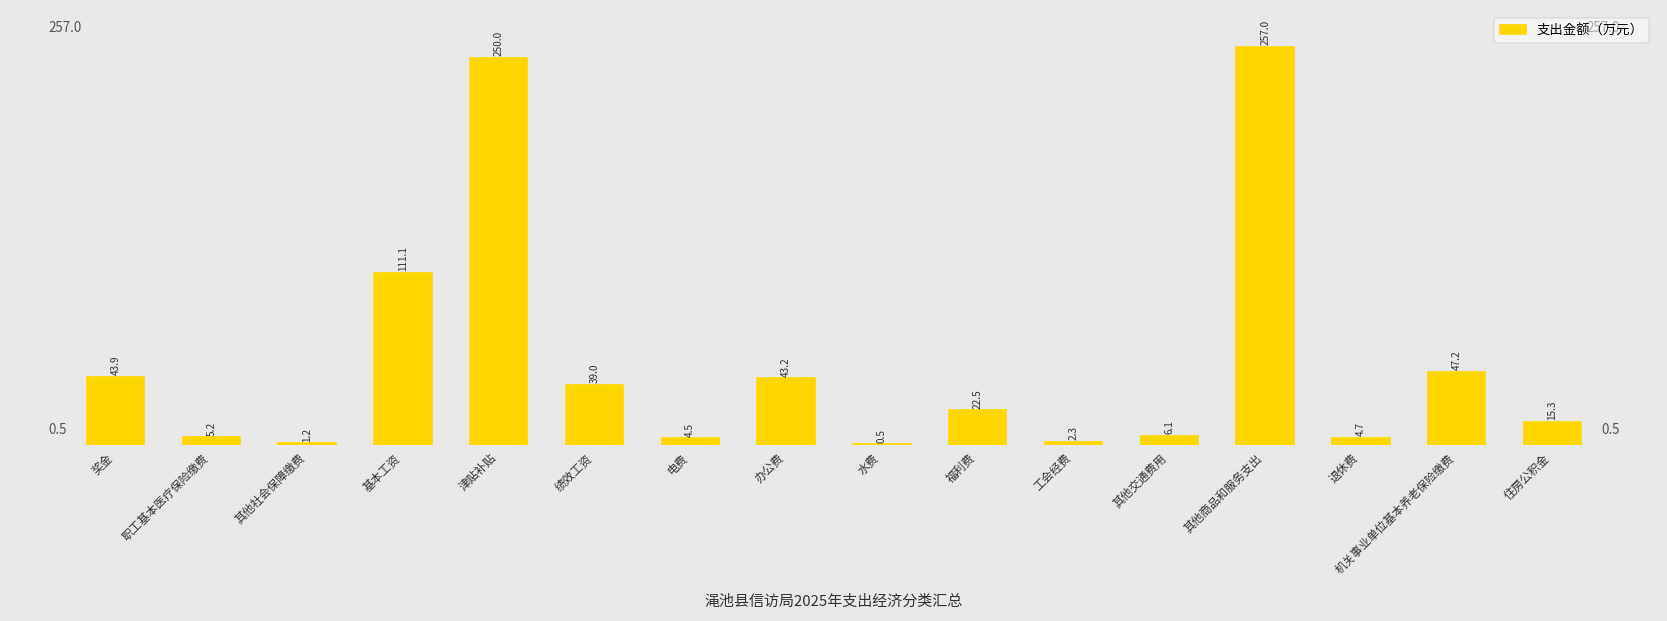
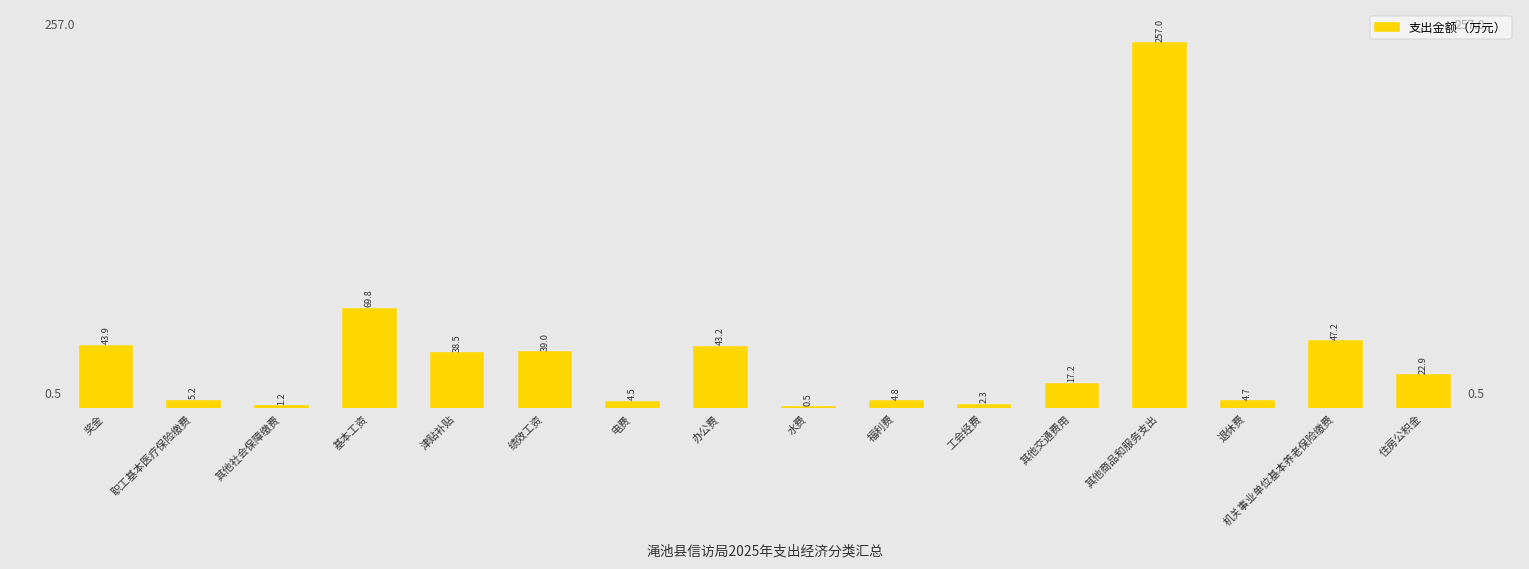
基本工资: 111.1 -> 69.8
津贴补贴: 250.0 -> 38.5
福利费: 22.5 -> 4.8
其他交通费用: 6.1 -> 17.2
住房公积金: 15.3 -> 22.9
